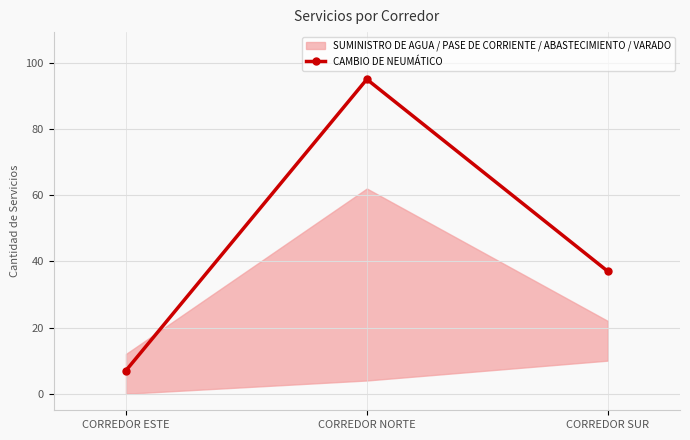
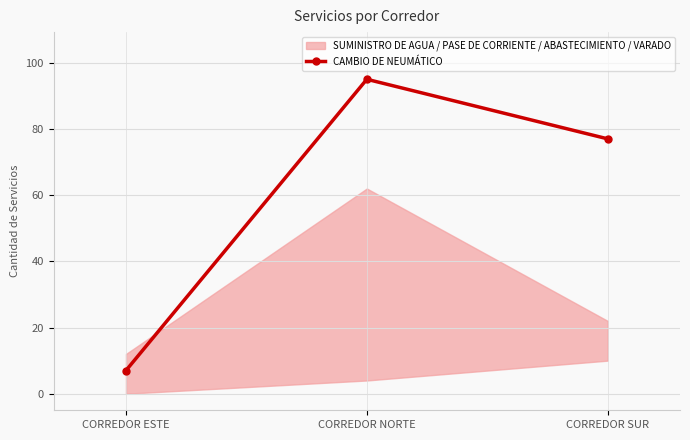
CAMBIO DE NEUMÁTICO, CORREDOR SUR: 37 -> 77
